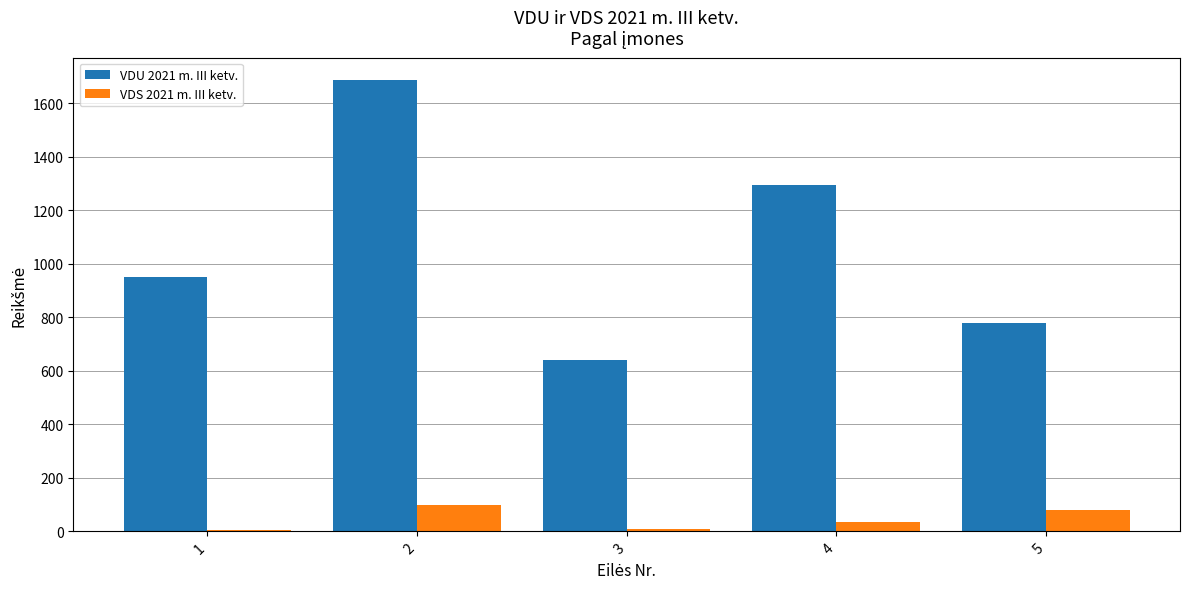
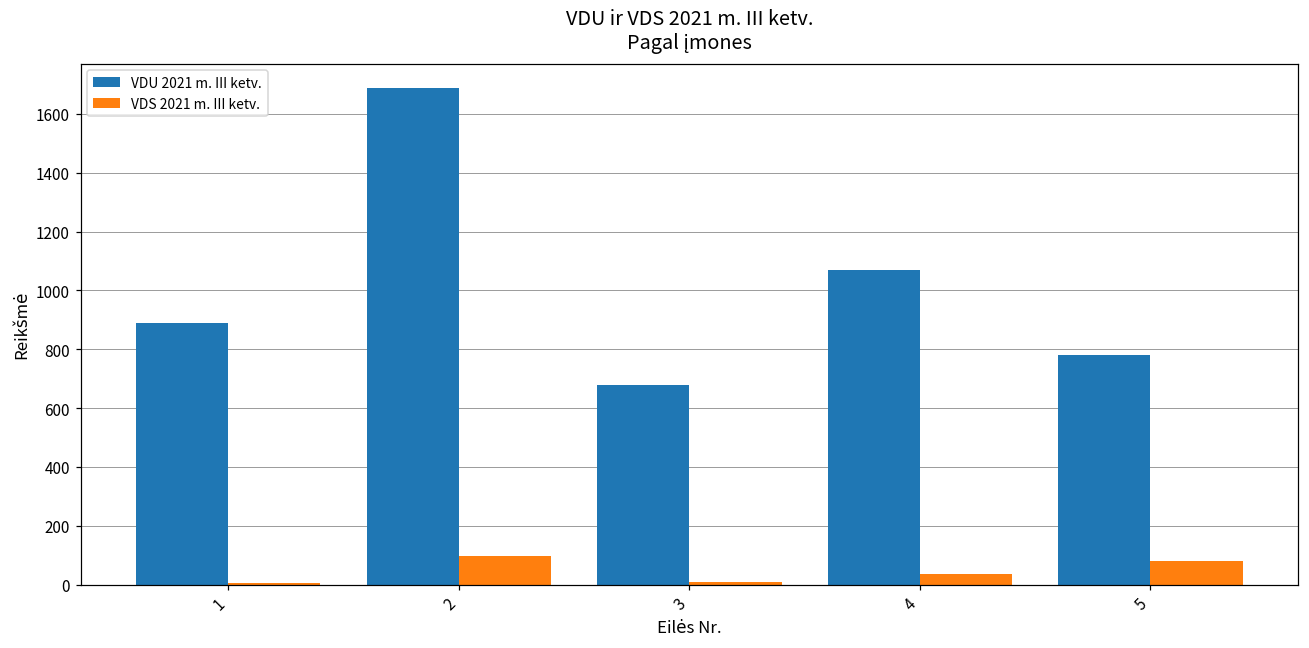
VDU 2021 m. III ketv., 1: 950 -> 890
VDU 2021 m. III ketv., 3: 640 -> 680
VDU 2021 m. III ketv., 4: 1300 -> 1070
